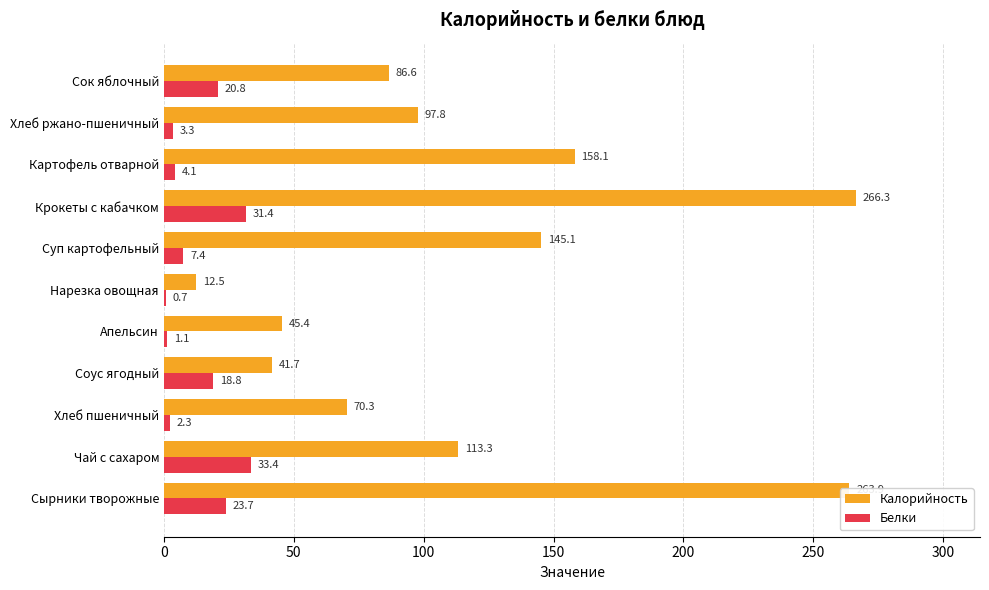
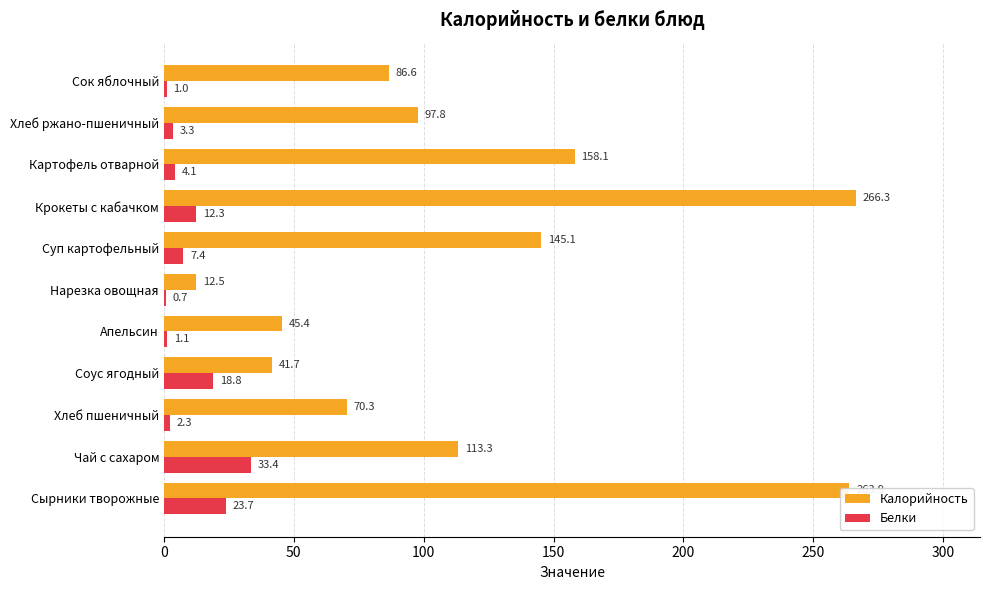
Белки, Сок яблочный: 20.8 -> 1.0
Белки, Крокеты с кабачком: 31.4 -> 12.3
